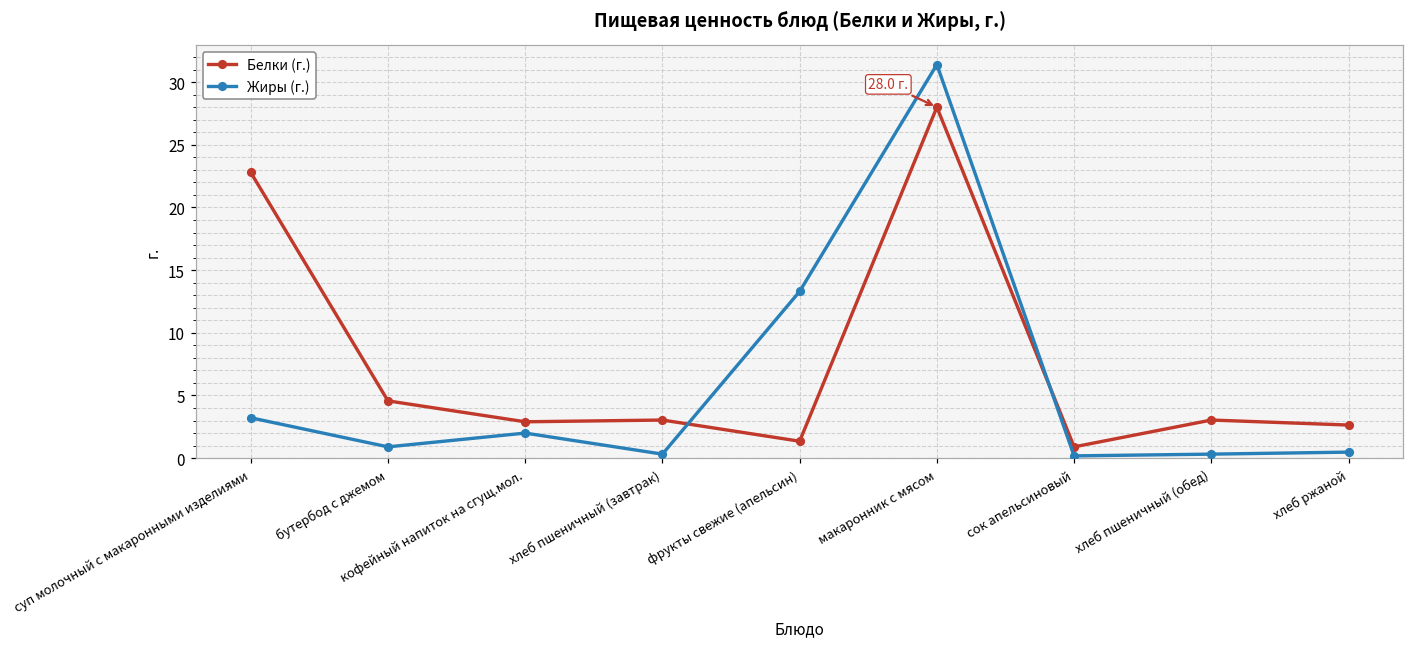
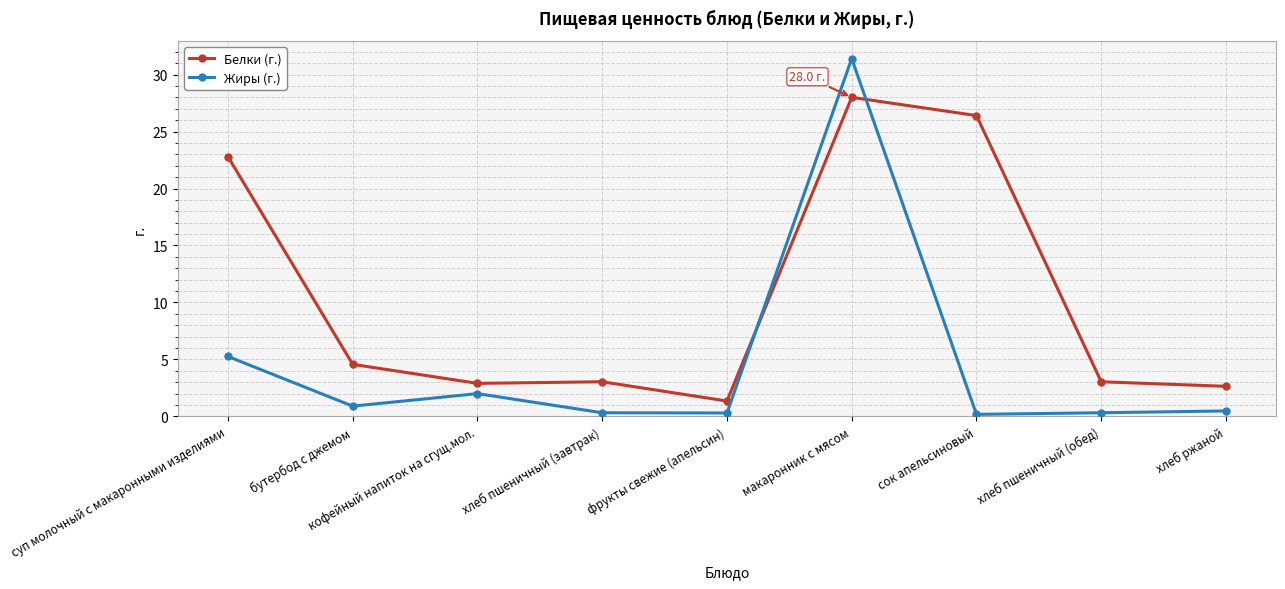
Жиры (г.), суп молочный с макаронными изделиями: 3.2 -> 5.3
Жиры (г.), фрукты свежие (апельсин): 13.3 -> 0.3
Белки (г.), сок апельсиновый: 0.9 -> 26.4
